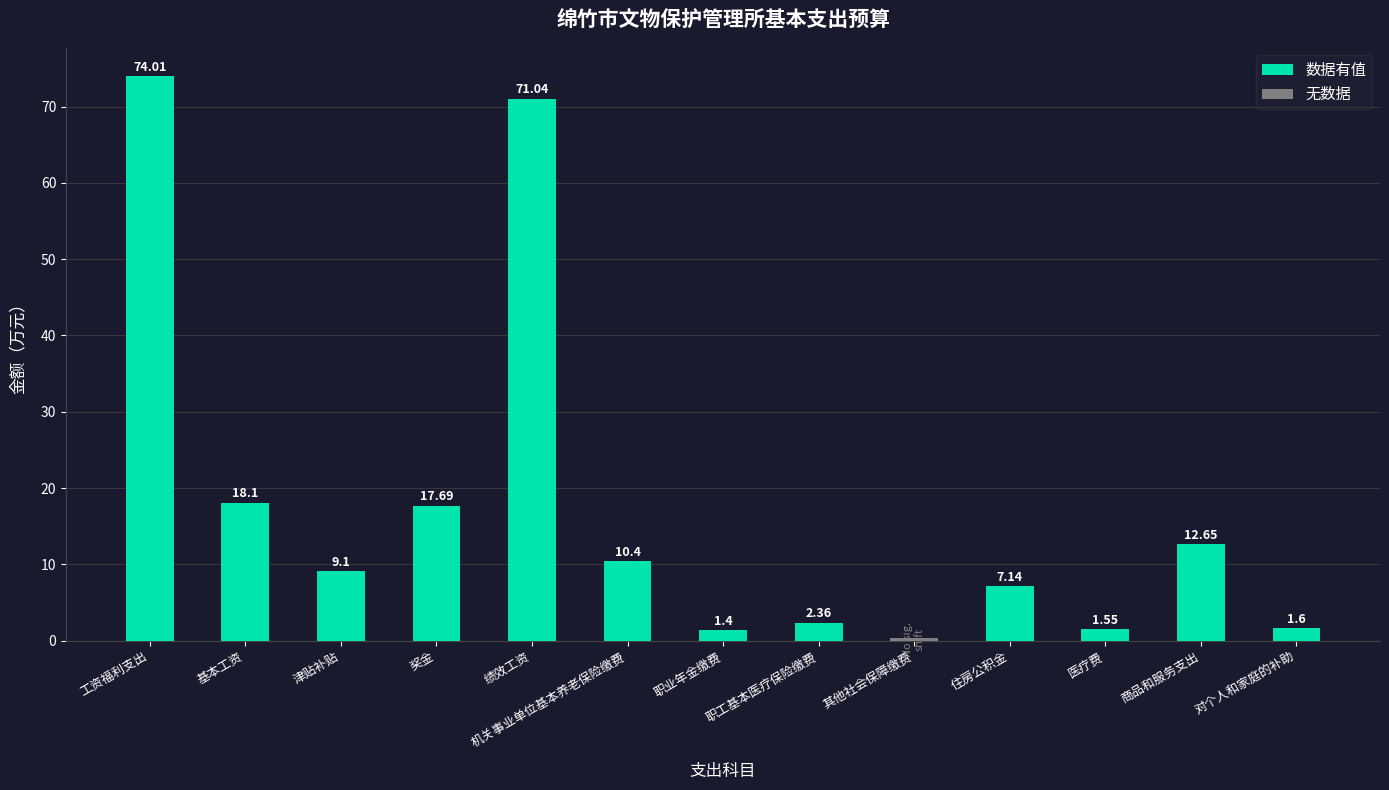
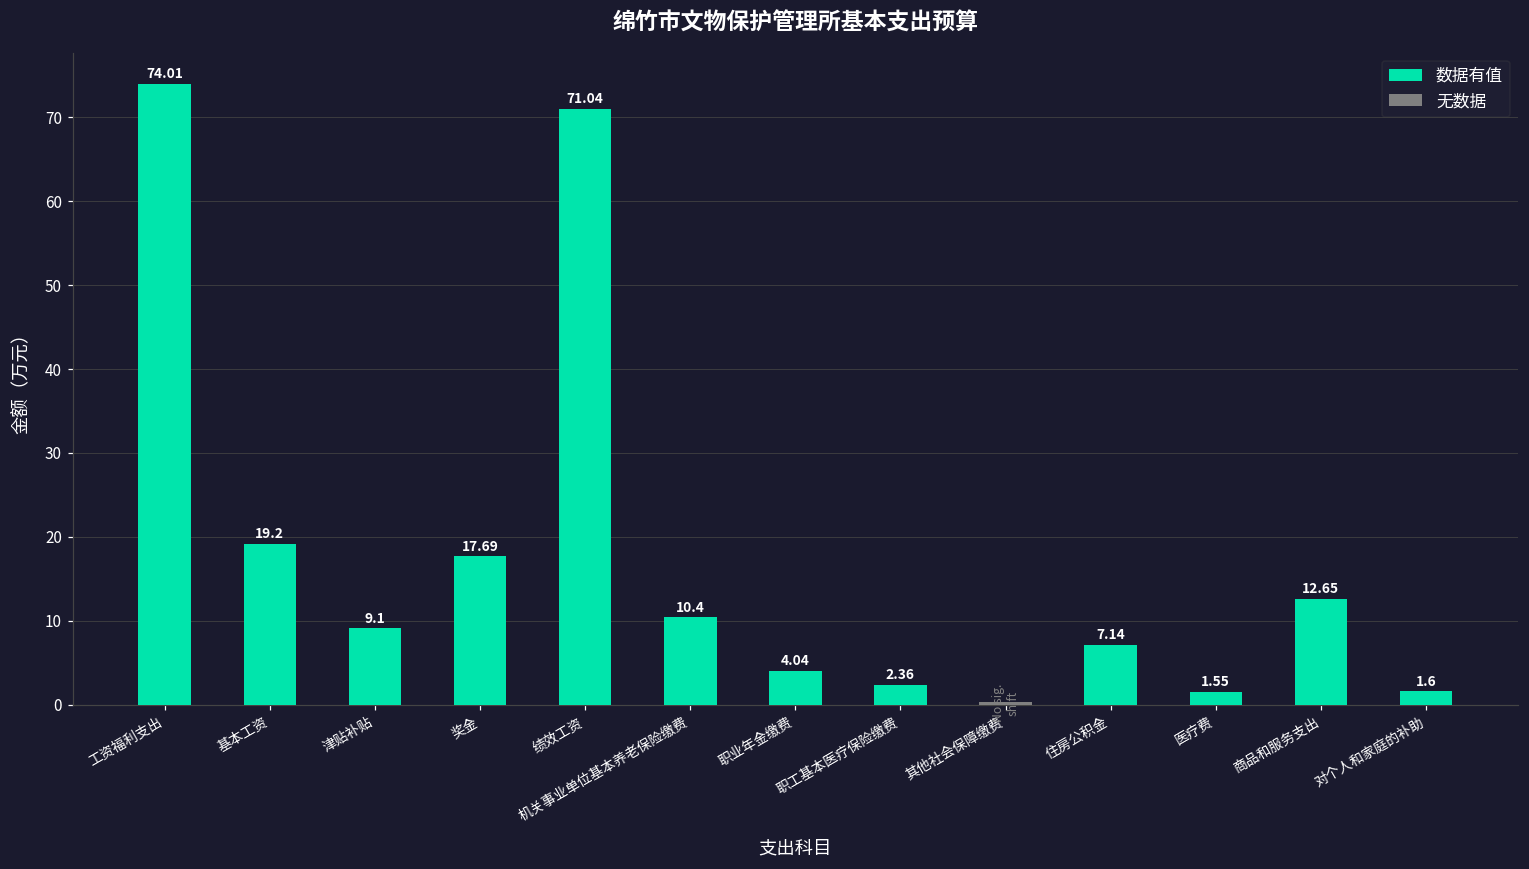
基本工资: 18.1 -> 19.2
职业年金缴费: 1.4 -> 4.04
